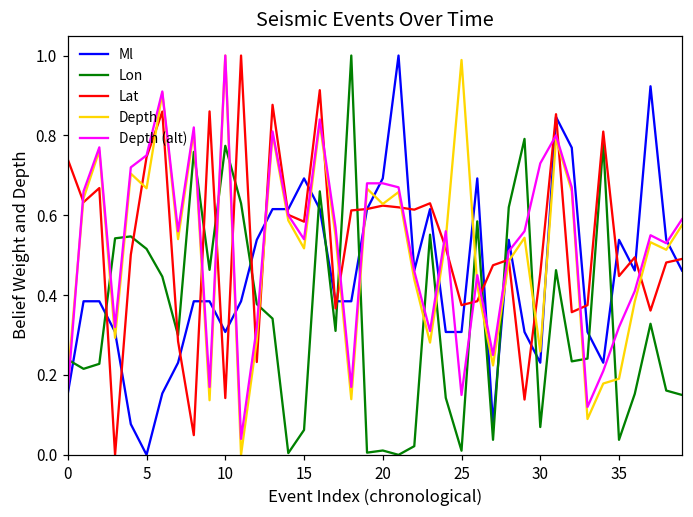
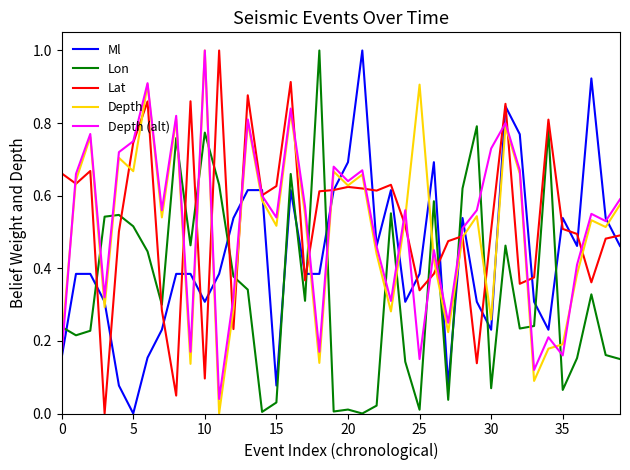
Lat, 0: 0.74 -> 0.66
Lat, 10: 0.14 -> 0.10
Ml, 15: 0.69 -> 0.08
Lon, 15: 0.06 -> 0.03
Lat, 15: 0.58 -> 0.63
Depth (alt), 20: 0.68 -> 0.64
Ml, 25: 0.31 -> 0.38
Lat, 25: 0.37 -> 0.34
Depth, 25: 0.99 -> 0.91
Lat, 30: 0.45 -> 0.51
Lon, 35: 0.04 -> 0.06
Lat, 35: 0.45 -> 0.51
Depth (alt), 35: 0.32 -> 0.16
